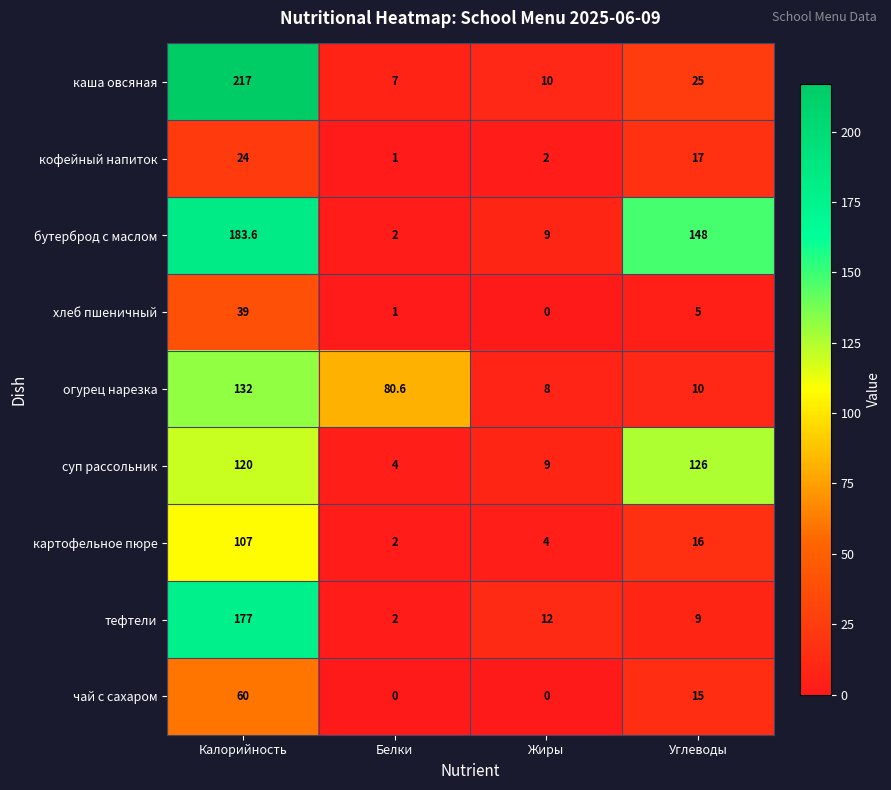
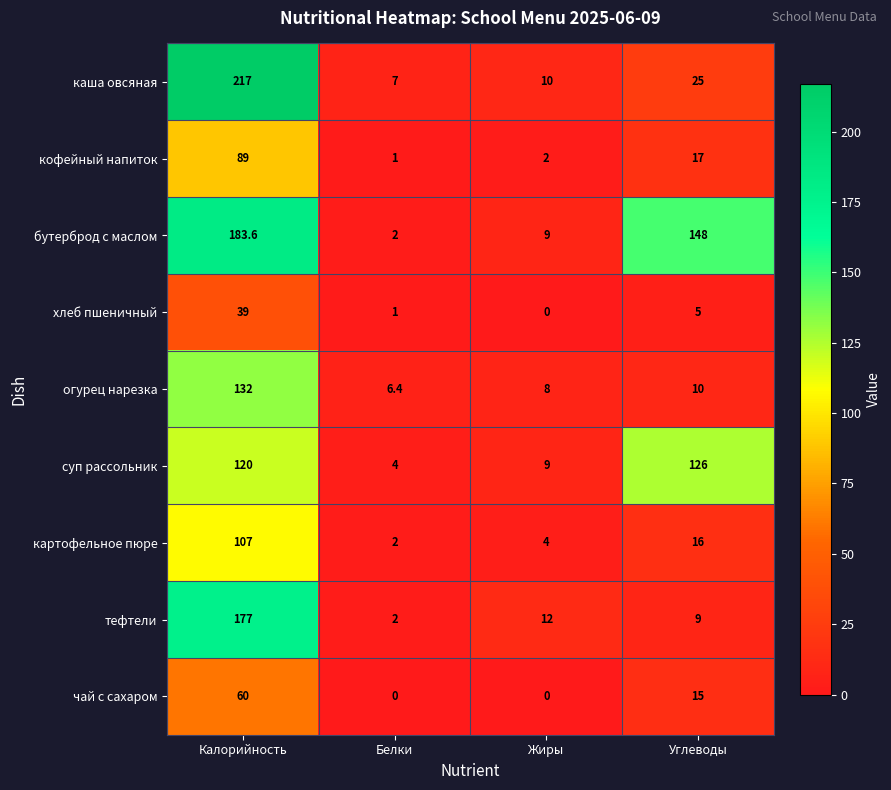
кофейный напиток, Калорийность: 24 -> 89
огурец нарезка, Белки: 80.6 -> 6.4
